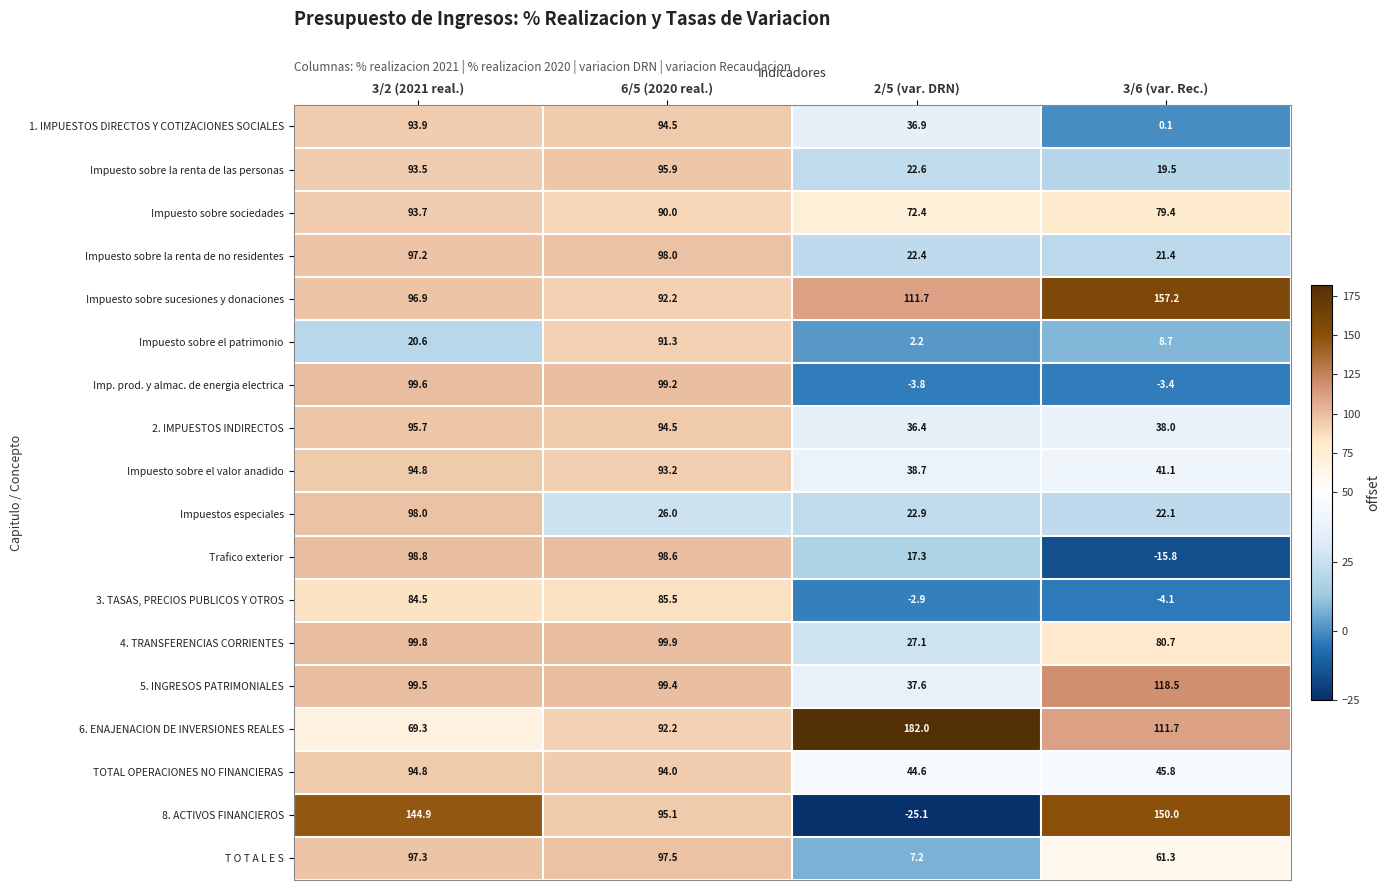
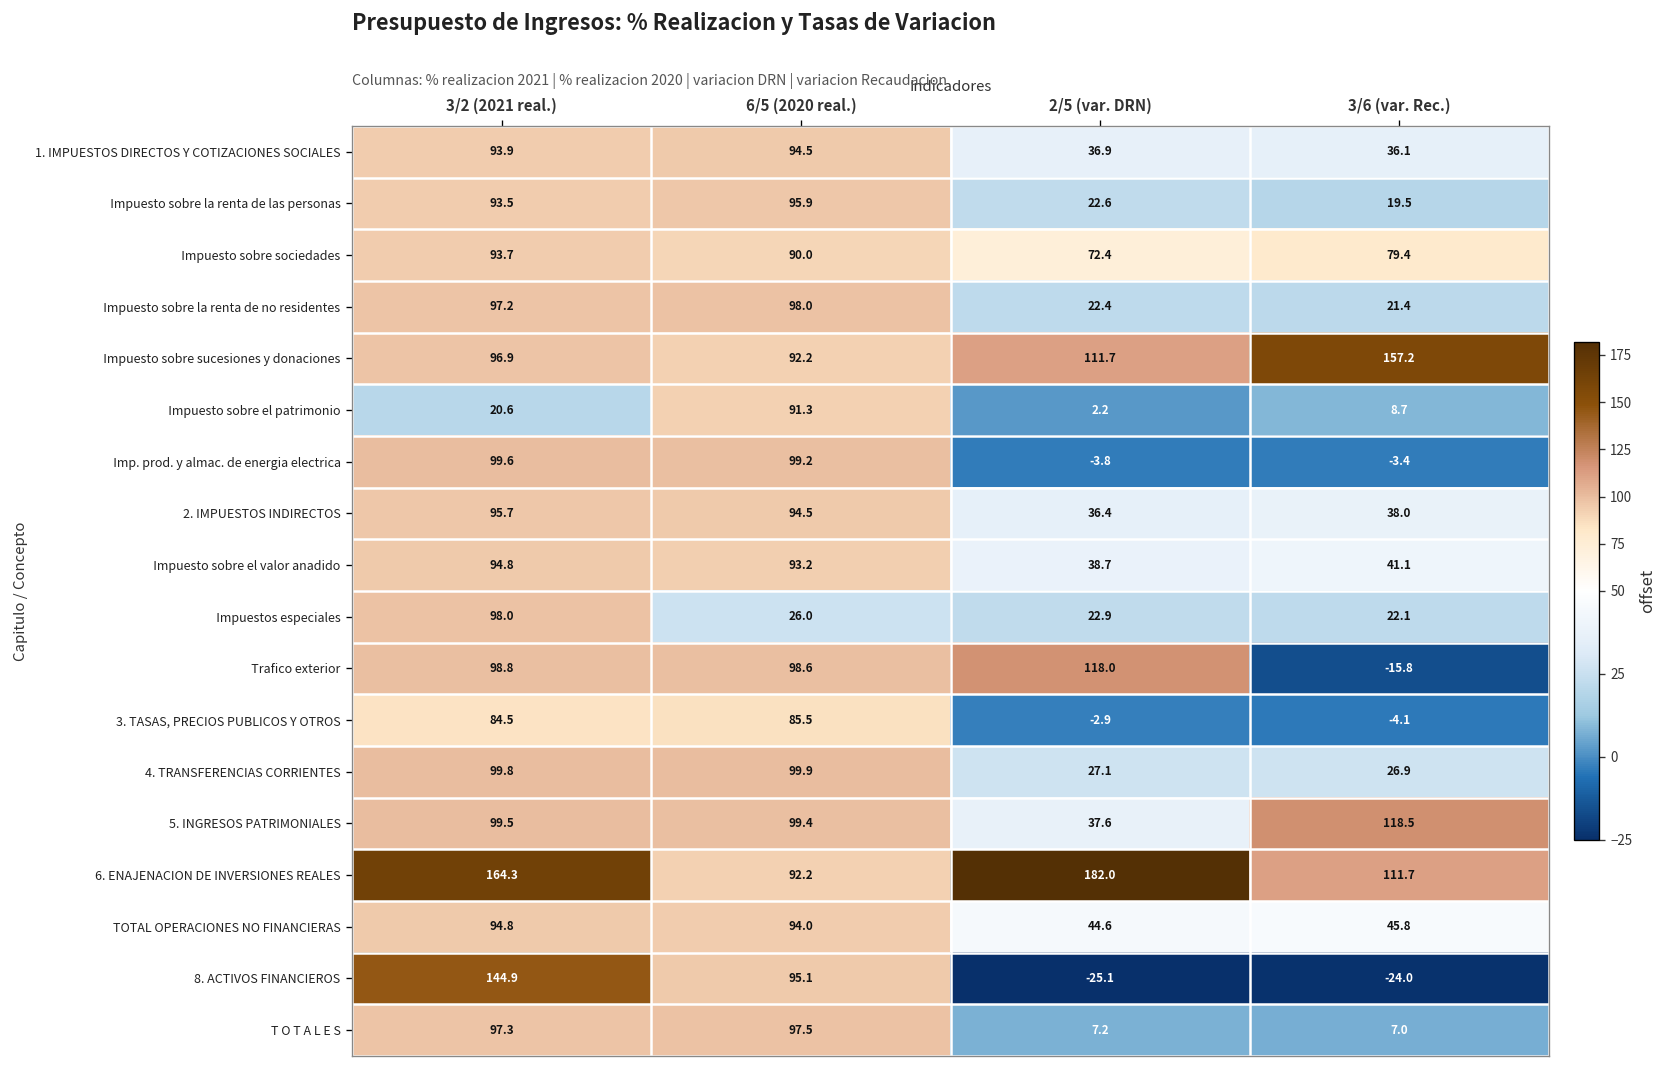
1. IMPUESTOS DIRECTOS Y COTIZACIONES SOCIALES, 3/6 (var. Rec.): 0.1 -> 36.1
Trafico exterior, 2/5 (var. DRN): 17.3 -> 118.0
4. TRANSFERENCIAS CORRIENTES, 3/6 (var. Rec.): 80.7 -> 26.9
6. ENAJENACION DE INVERSIONES REALES, 3/2 (2021 real.): 69.3 -> 164.3
8. ACTIVOS FINANCIEROS, 3/6 (var. Rec.): 150.0 -> -24.0
T O T A L E S, 3/6 (var. Rec.): 61.3 -> 7.0
